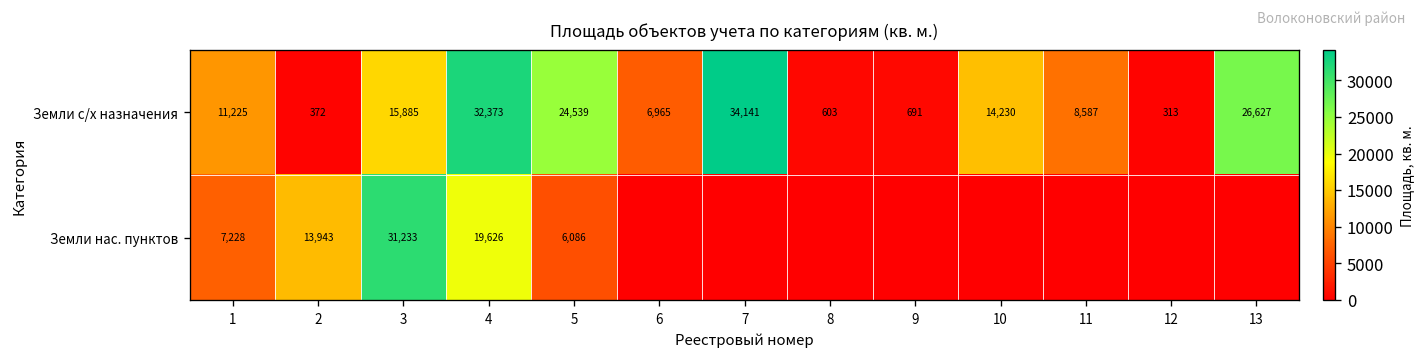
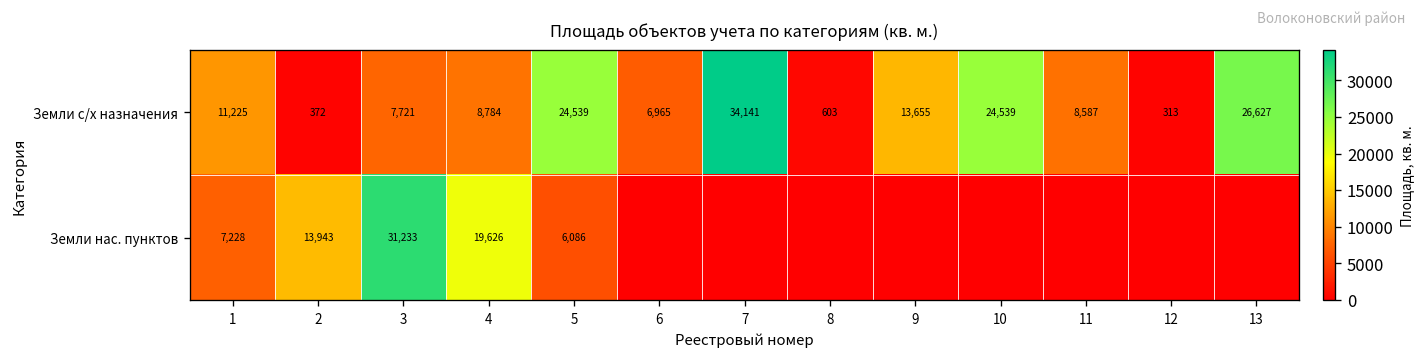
Земли с/х назначения, 3: 15,885 -> 7,721
Земли с/х назначения, 4: 32,373 -> 8,784
Земли с/х назначения, 9: 691 -> 13,655
Земли с/х назначения, 10: 14,230 -> 24,539
